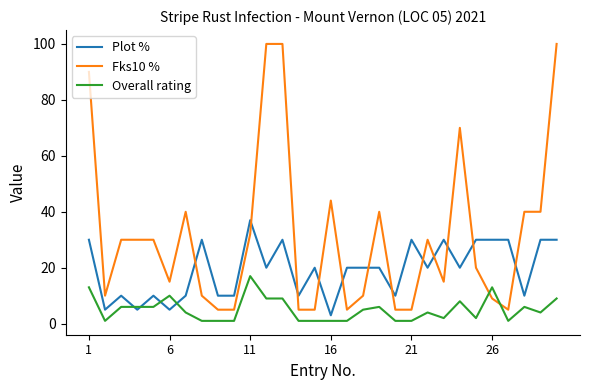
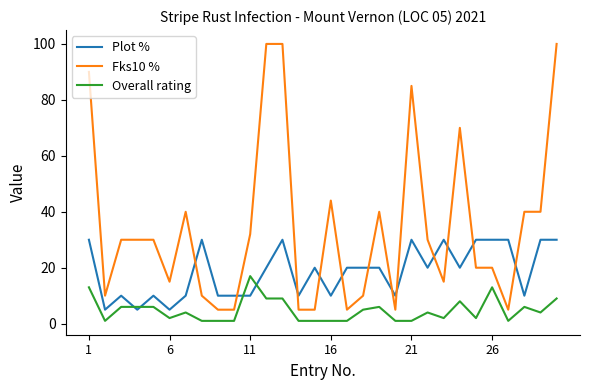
Overall rating, 6: 10 -> 2
Plot %, 11: 37 -> 10
Plot %, 16: 3 -> 10
Fks10 %, 21: 5 -> 85
Fks10 %, 26: 9 -> 20
